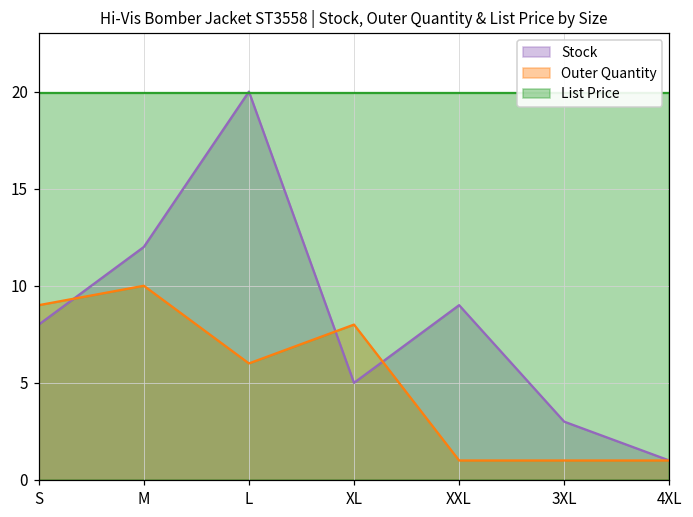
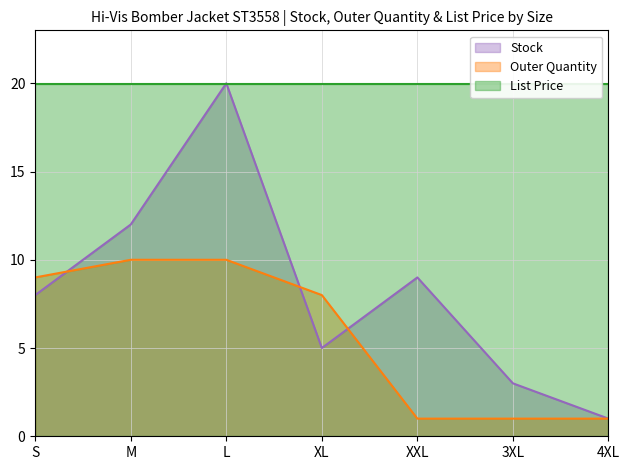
Outer Quantity, L: 6 -> 10
